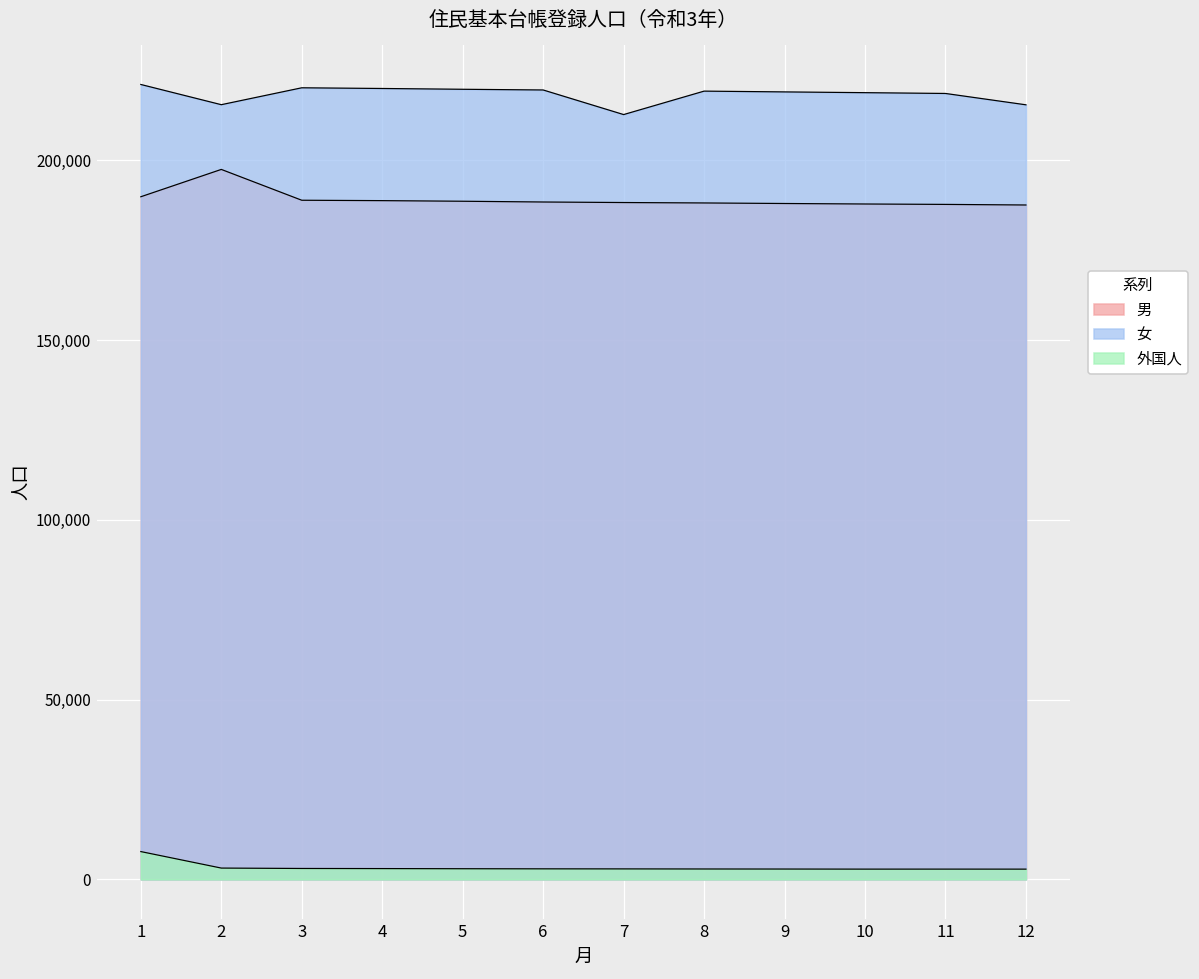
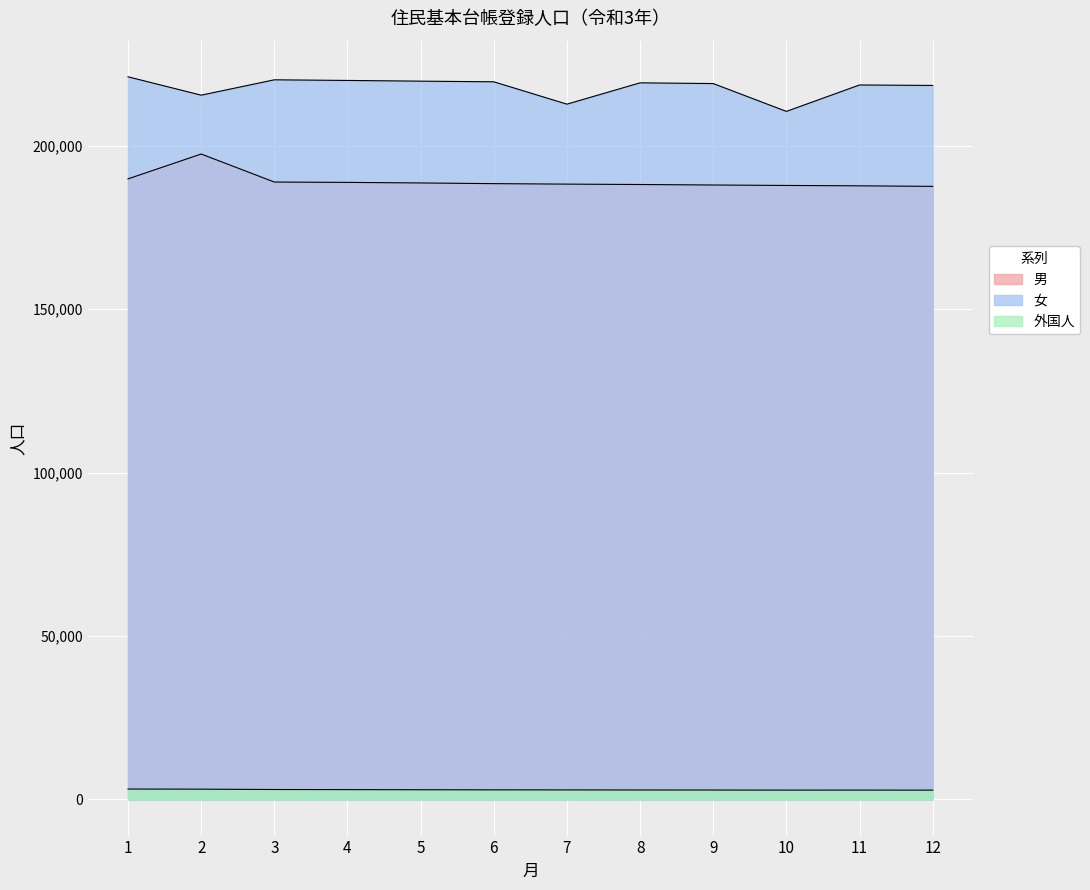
外国人, 1: 8,000 -> 3,000
女, 10: 219,000 -> 211,000
女, 12: 215,000 -> 219,000
